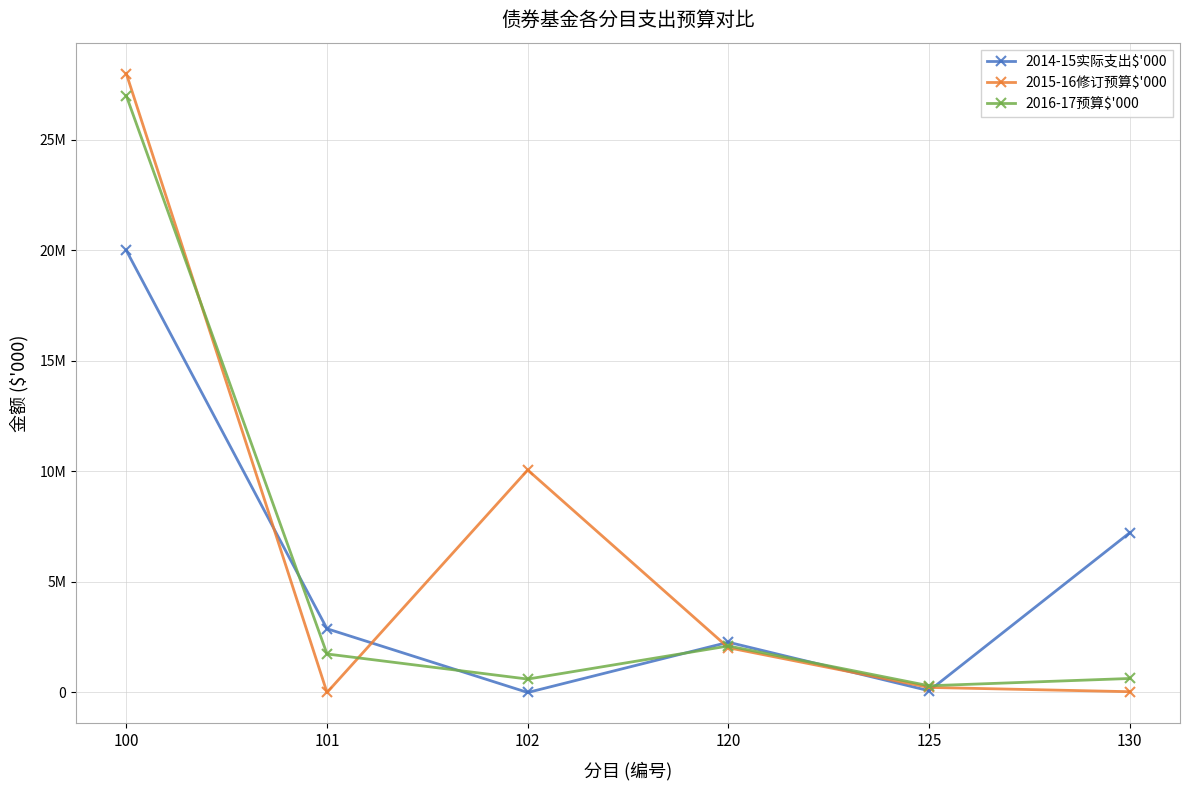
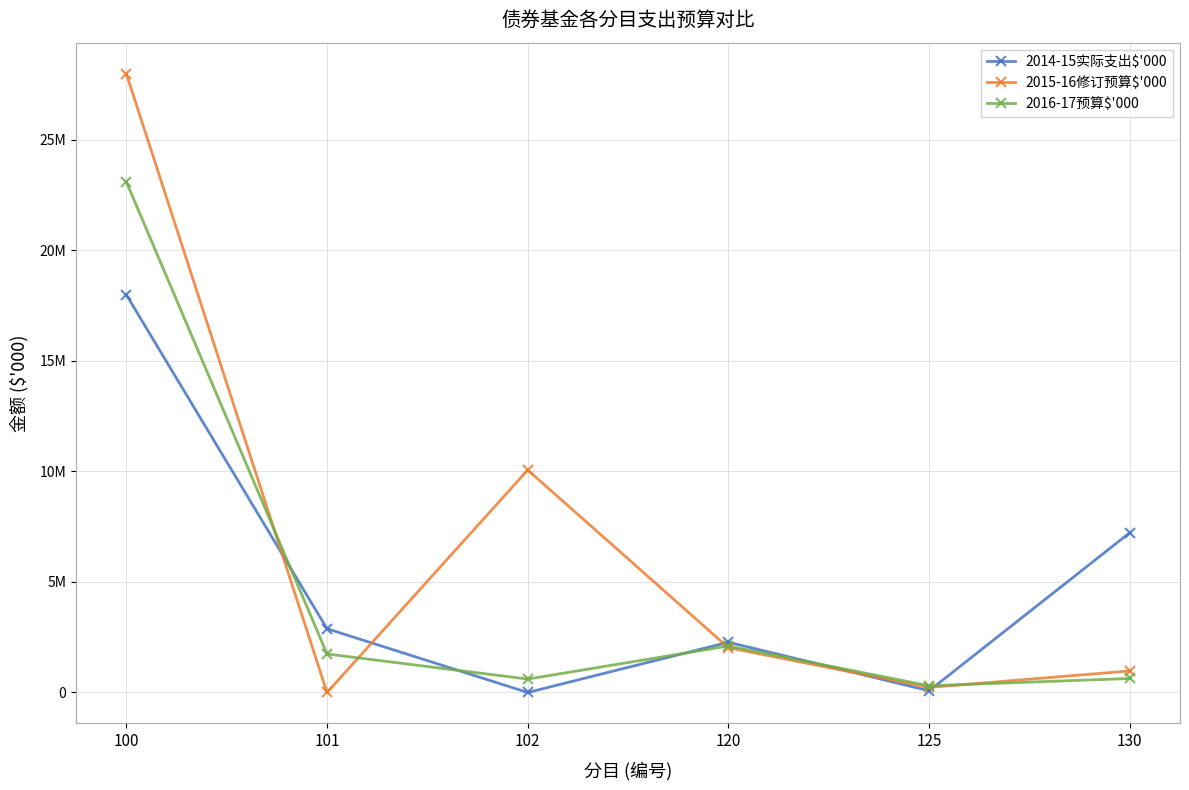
2014-15实际支出$'000, 100: 20000000 -> 18000000
2016-17预算$'000, 100: 27000000 -> 23100000
2015-16修订预算$'000, 130: 0 -> 1000000
